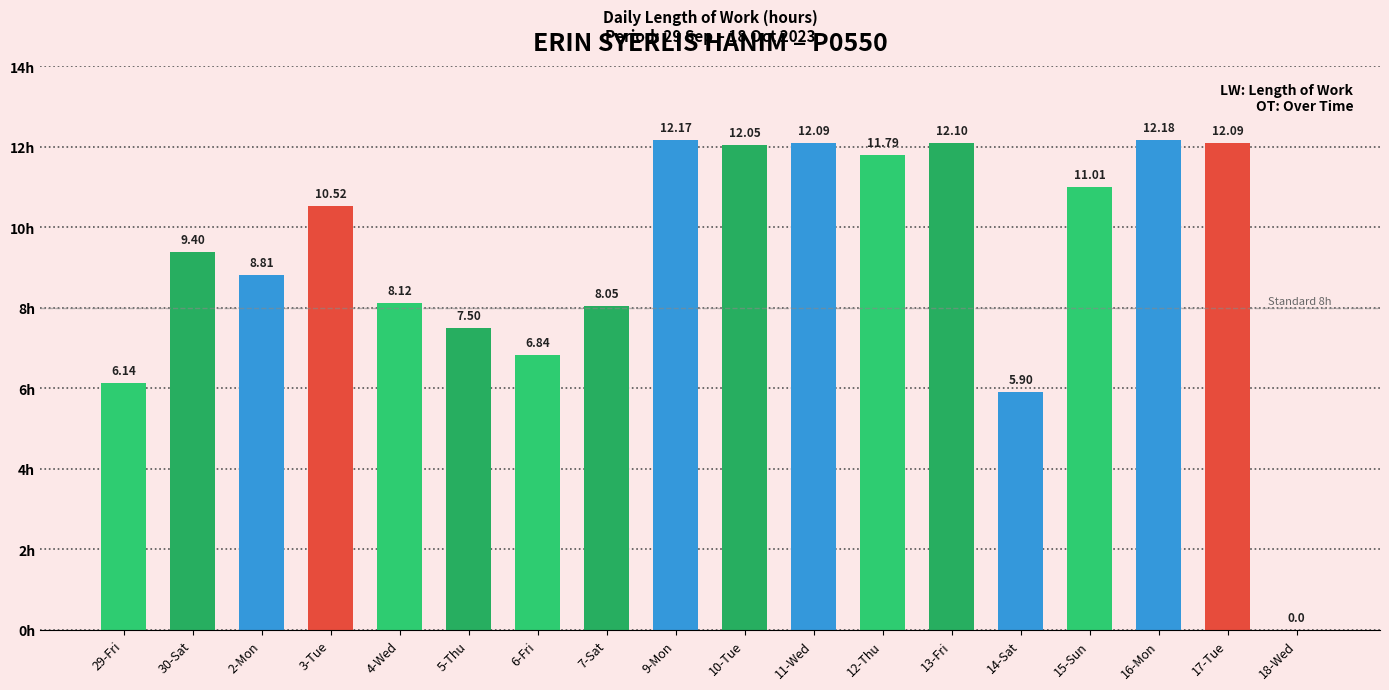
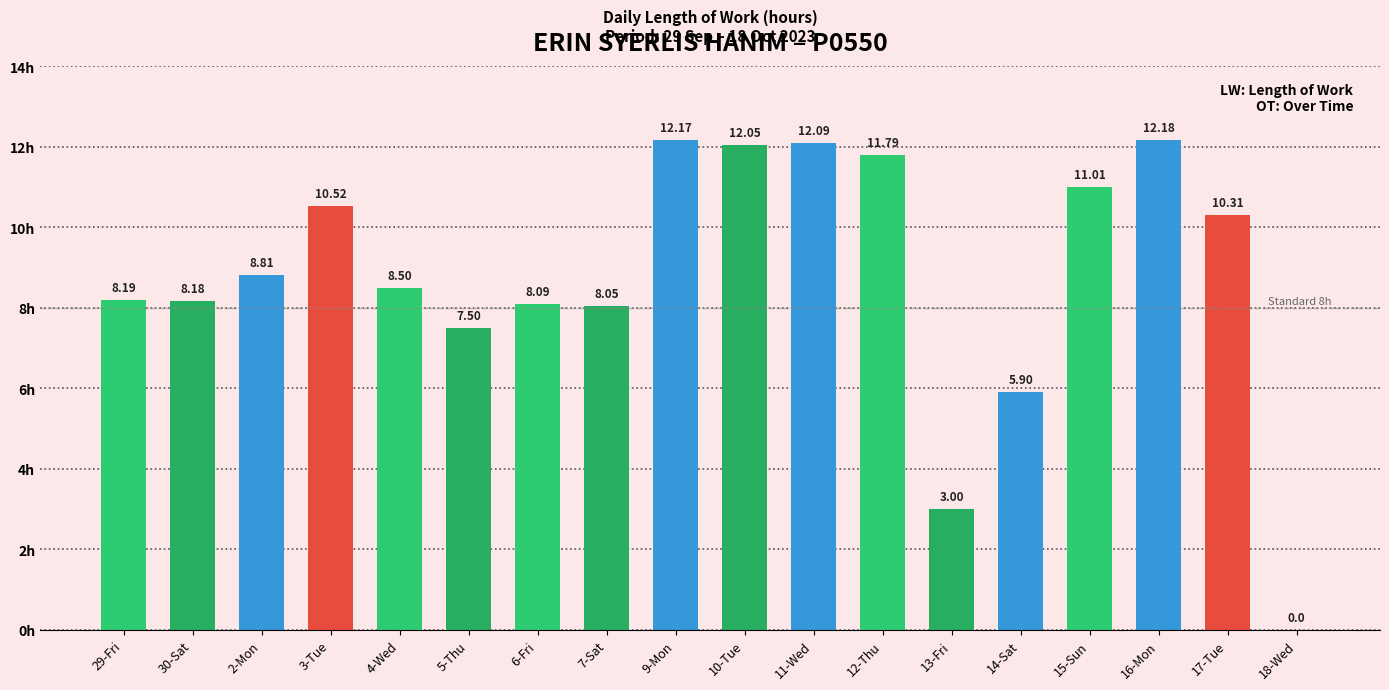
29-Fri: 6.14 -> 8.19
30-Sat: 9.40 -> 8.18
4-Wed: 8.12 -> 8.50
6-Fri: 6.84 -> 8.09
13-Fri: 12.10 -> 3.00
17-Tue: 12.09 -> 10.31
